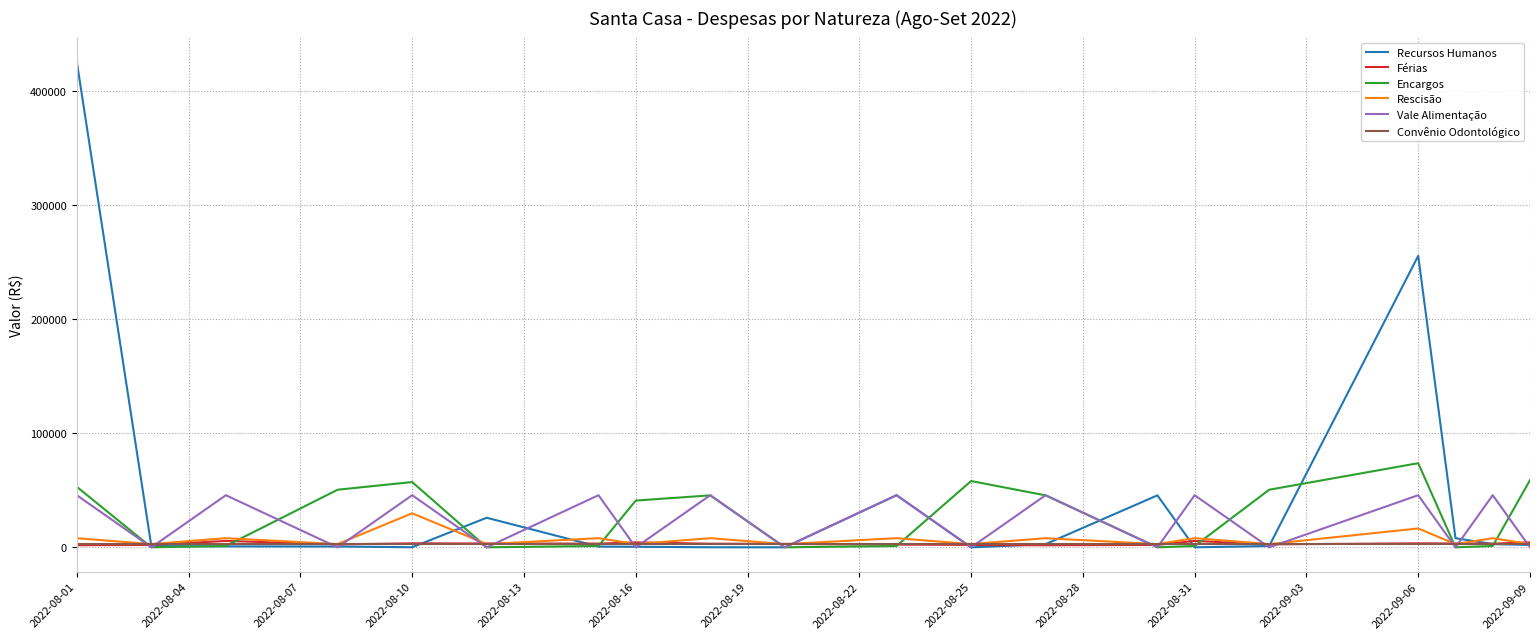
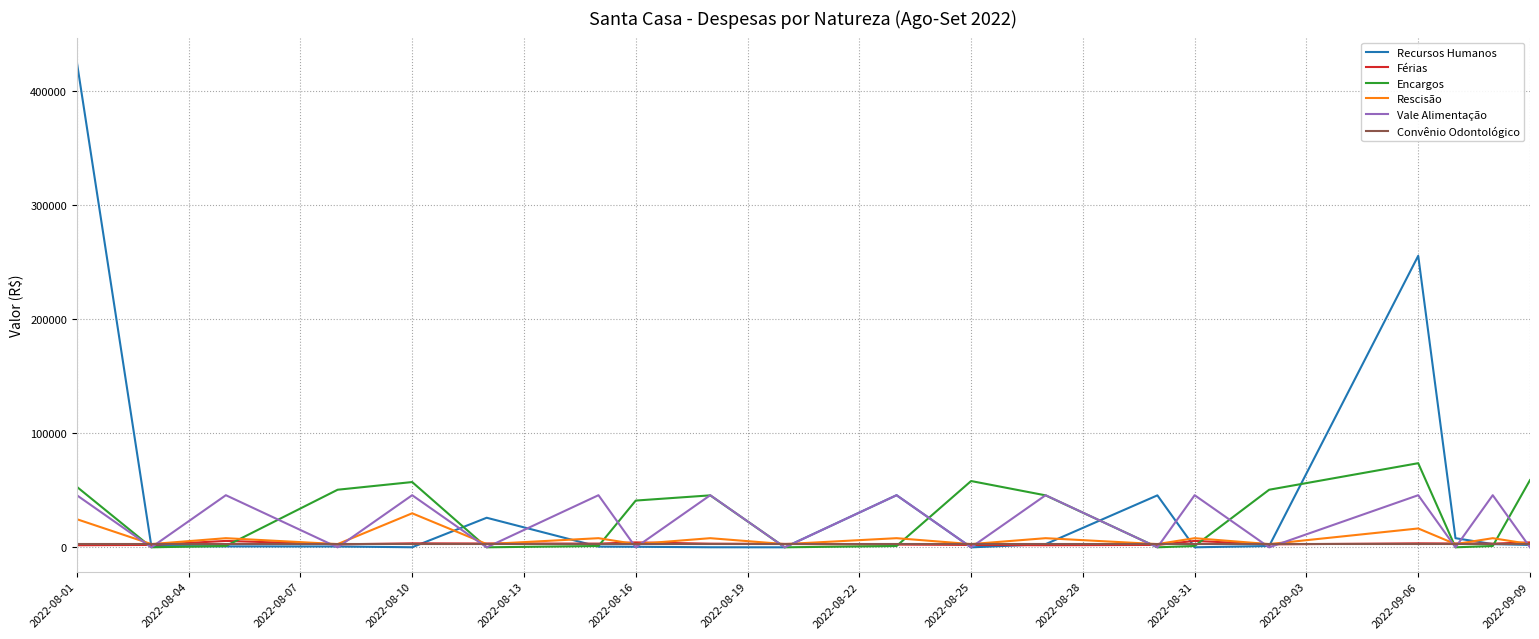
Rescisão, 2022-08-01: 8000 -> 25000
